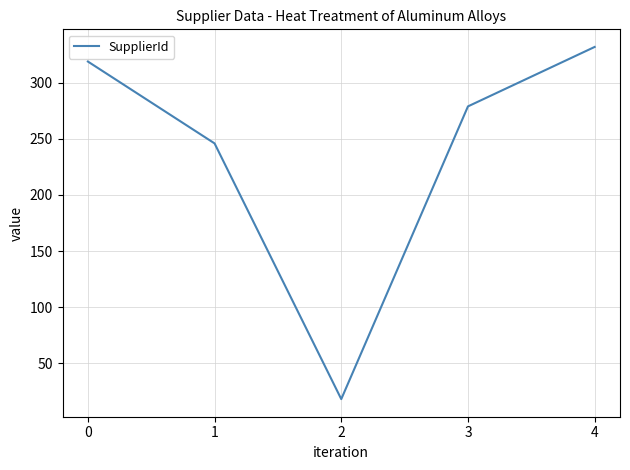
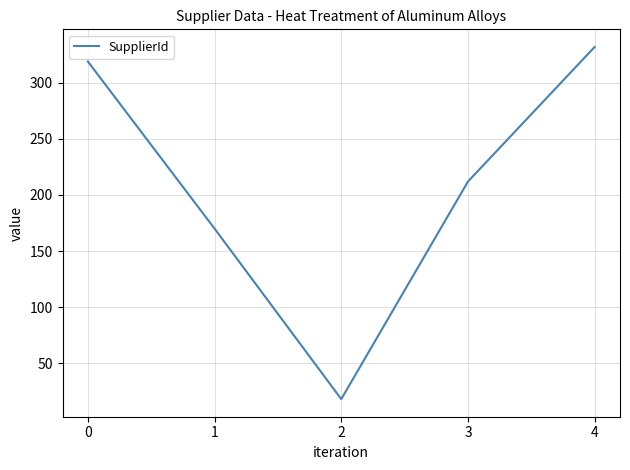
1: 246 -> 170
3: 279 -> 212
